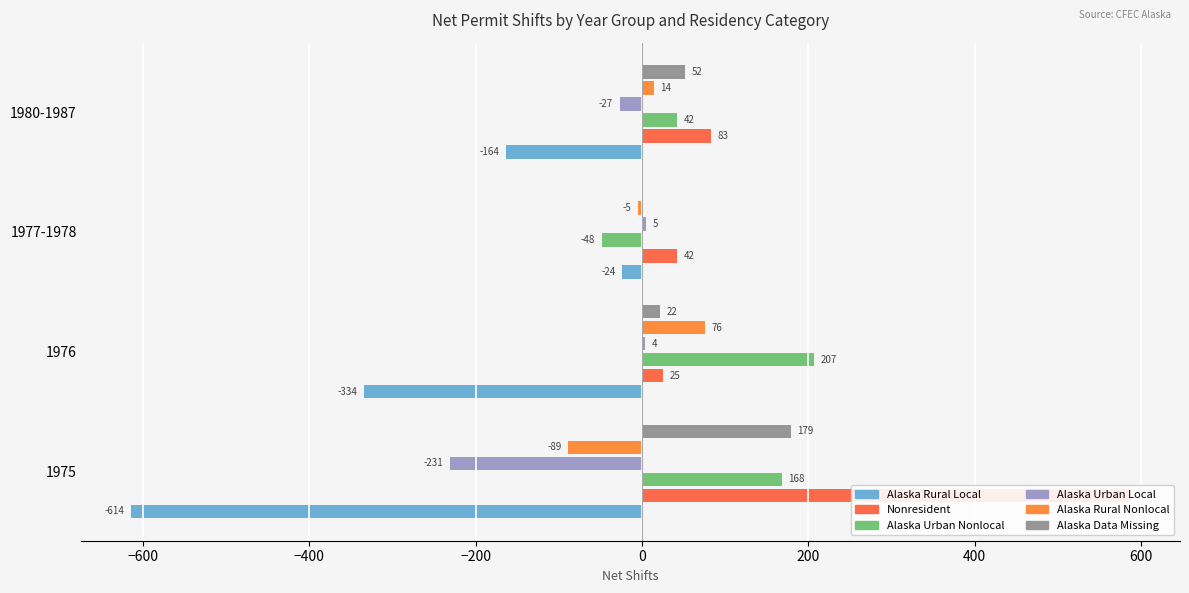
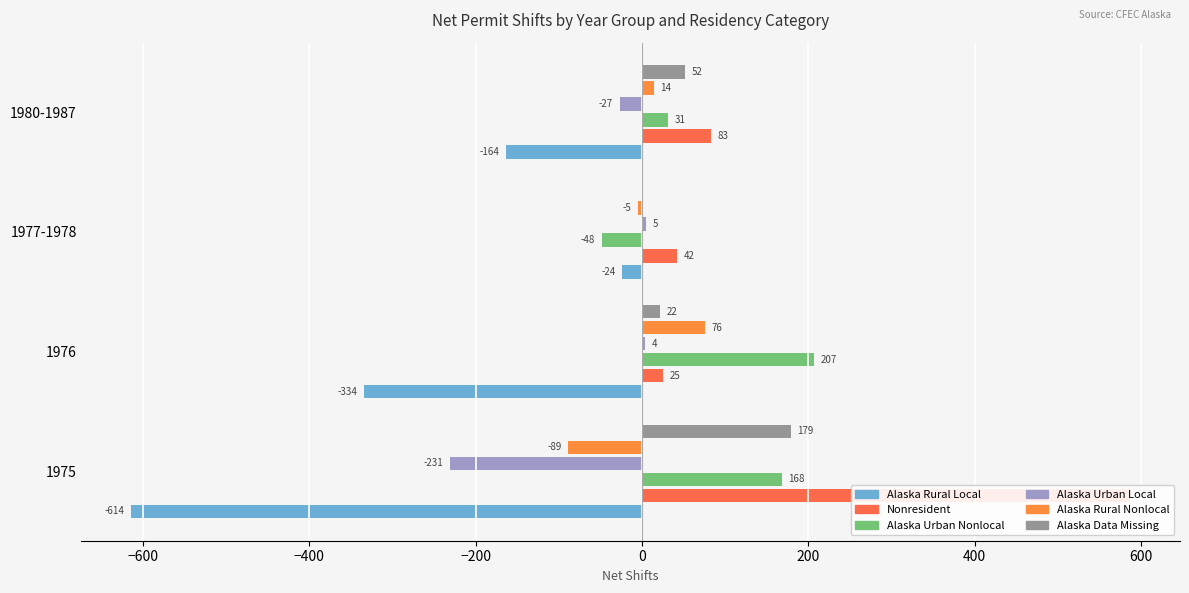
Alaska Urban Nonlocal, 1980-1987: 42 -> 31
